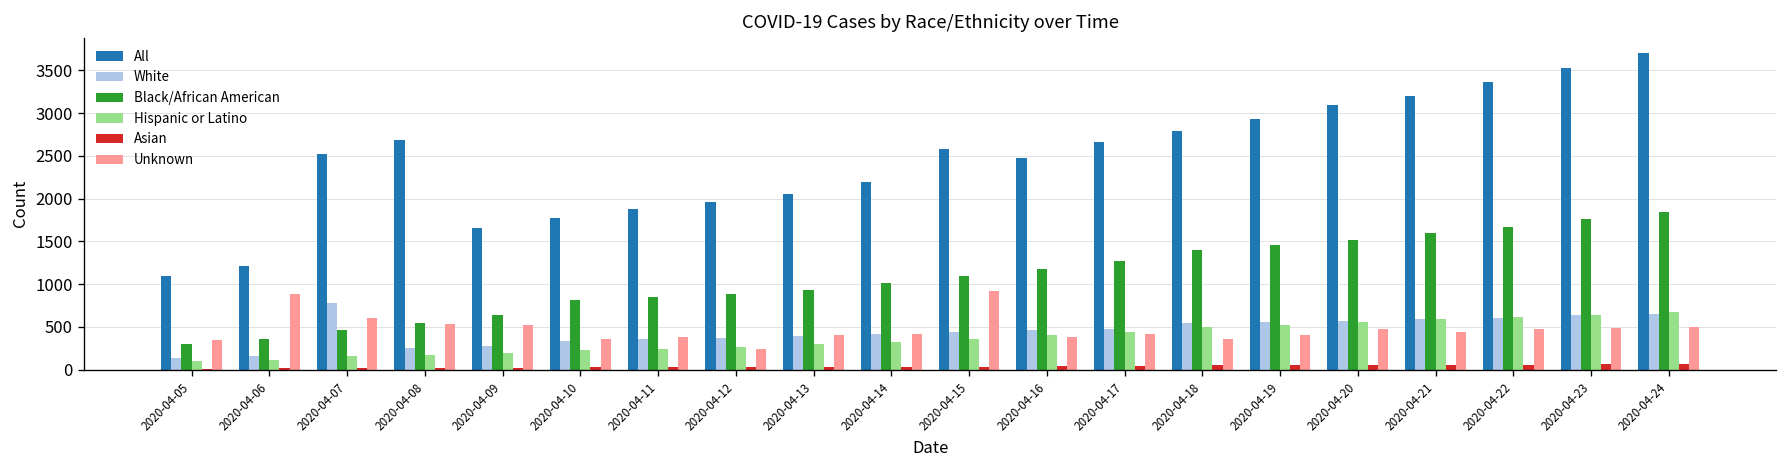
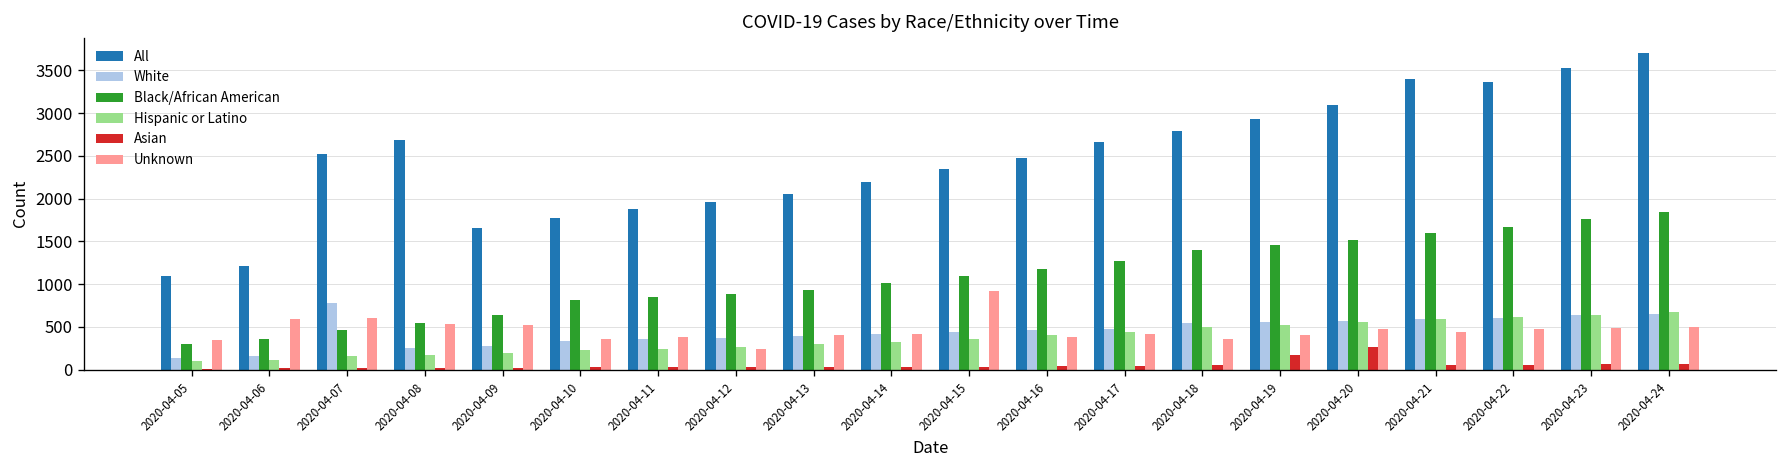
Unknown, 2020-04-06: 900 -> 600
All, 2020-04-15: 2600 -> 2400
Asian, 2020-04-19: 100 -> 200
Asian, 2020-04-20: 100 -> 300
All, 2020-04-21: 3200 -> 3400
